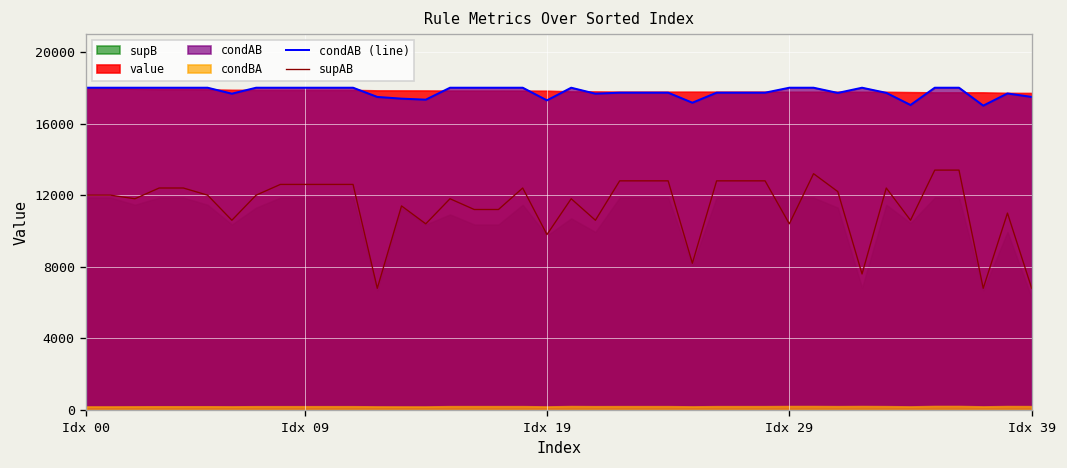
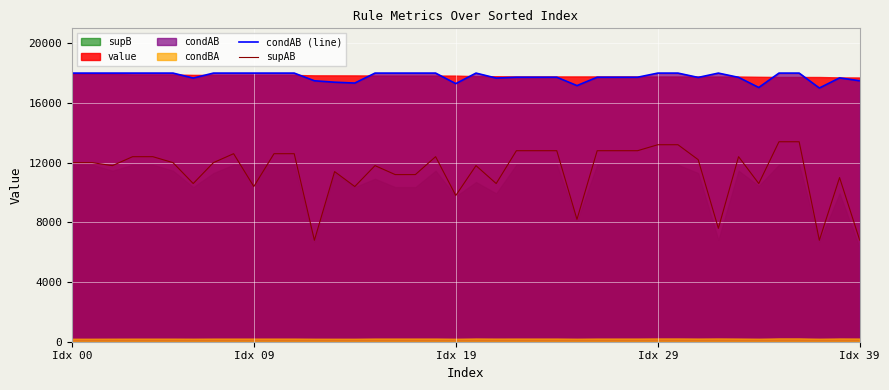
supAB, Idx 09: 12600 -> 10400
supAB, Idx 29: 10400 -> 13200
